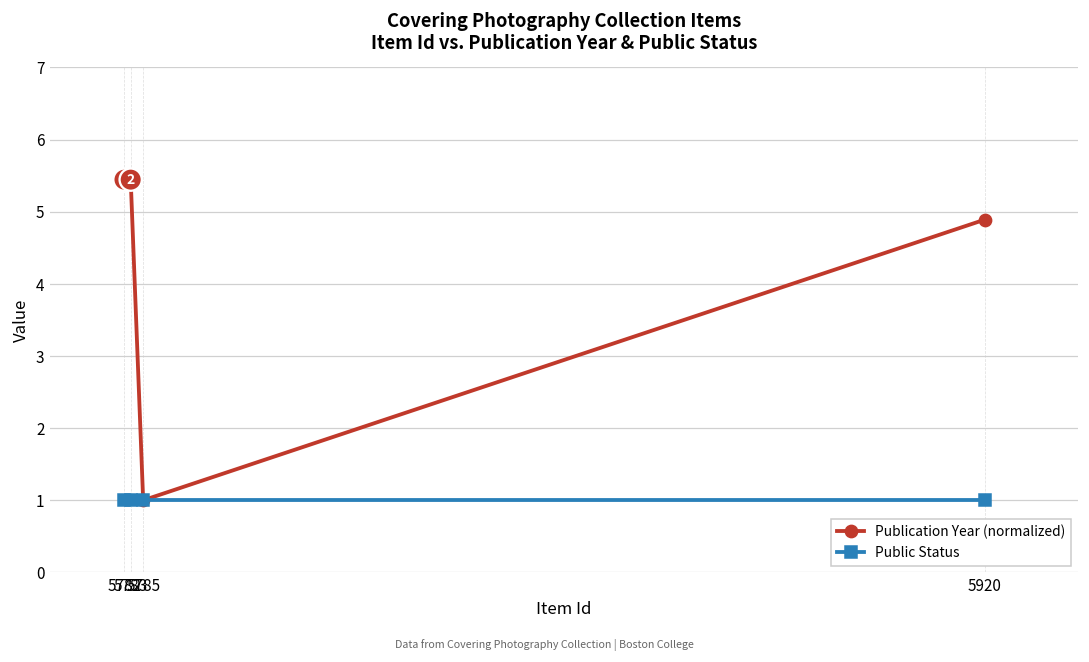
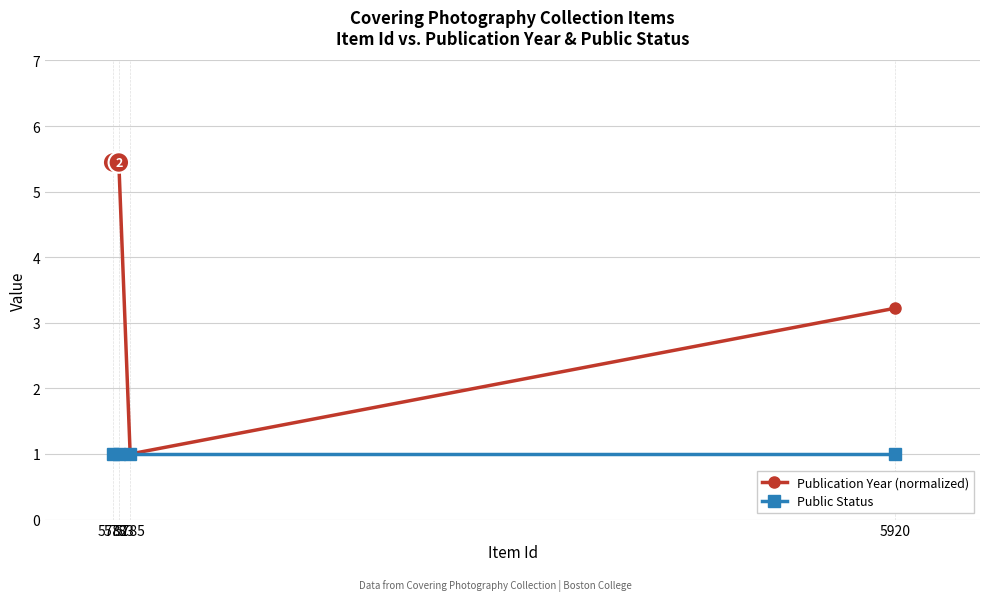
Publication Year (normalized), 5920: 4.9 -> 3.2
